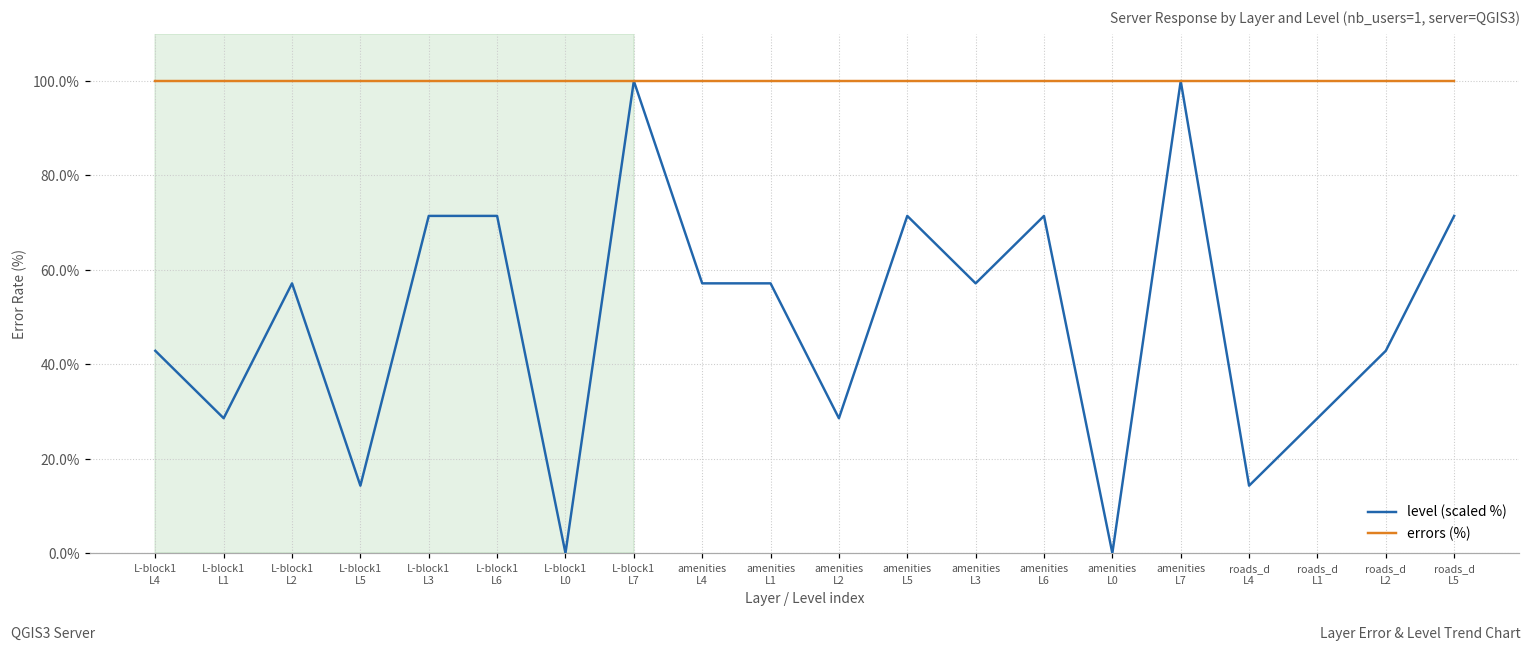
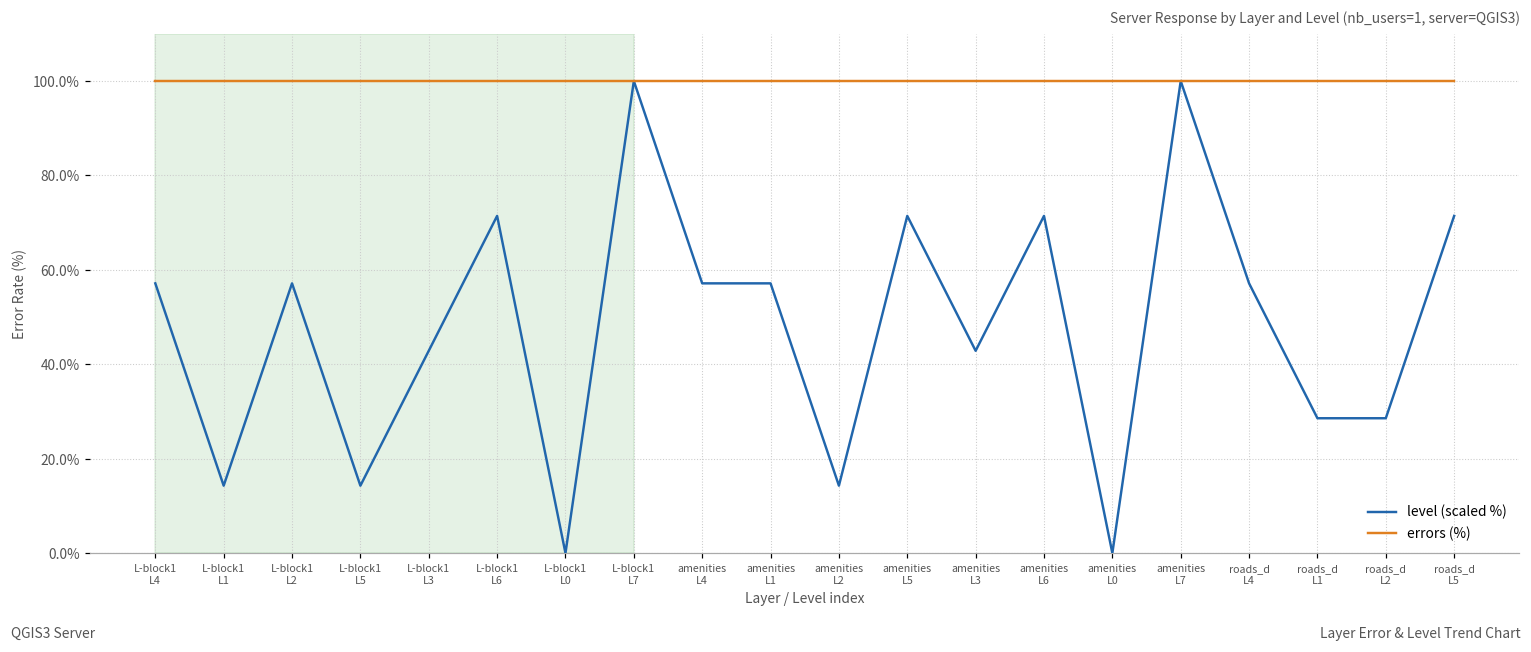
level (scaled %), L-block1 L4: 43% -> 57%
level (scaled %), L-block1 L1: 29% -> 14%
level (scaled %), L-block1 L3: 71% -> 43%
level (scaled %), amenities L2: 29% -> 14%
level (scaled %), amenities L3: 57% -> 43%
level (scaled %), roads_d L4: 14% -> 57%
level (scaled %), roads_d L2: 43% -> 29%
